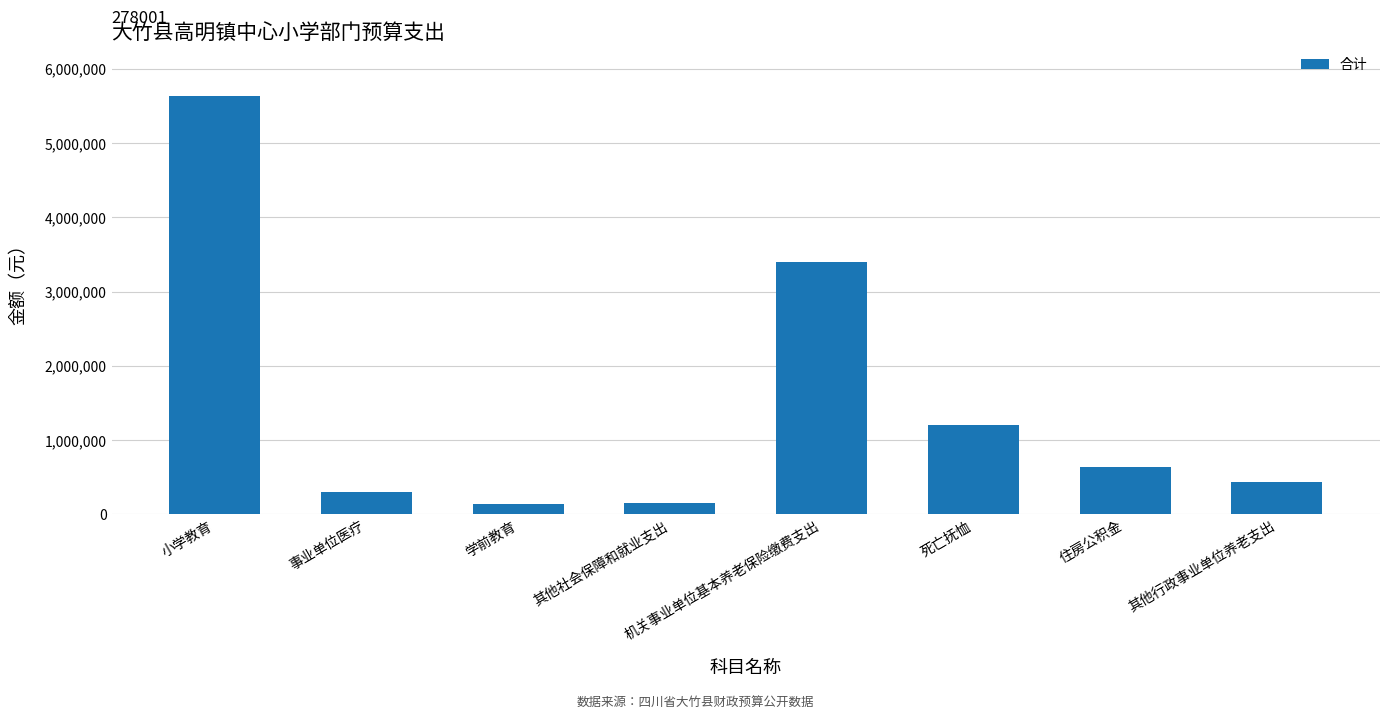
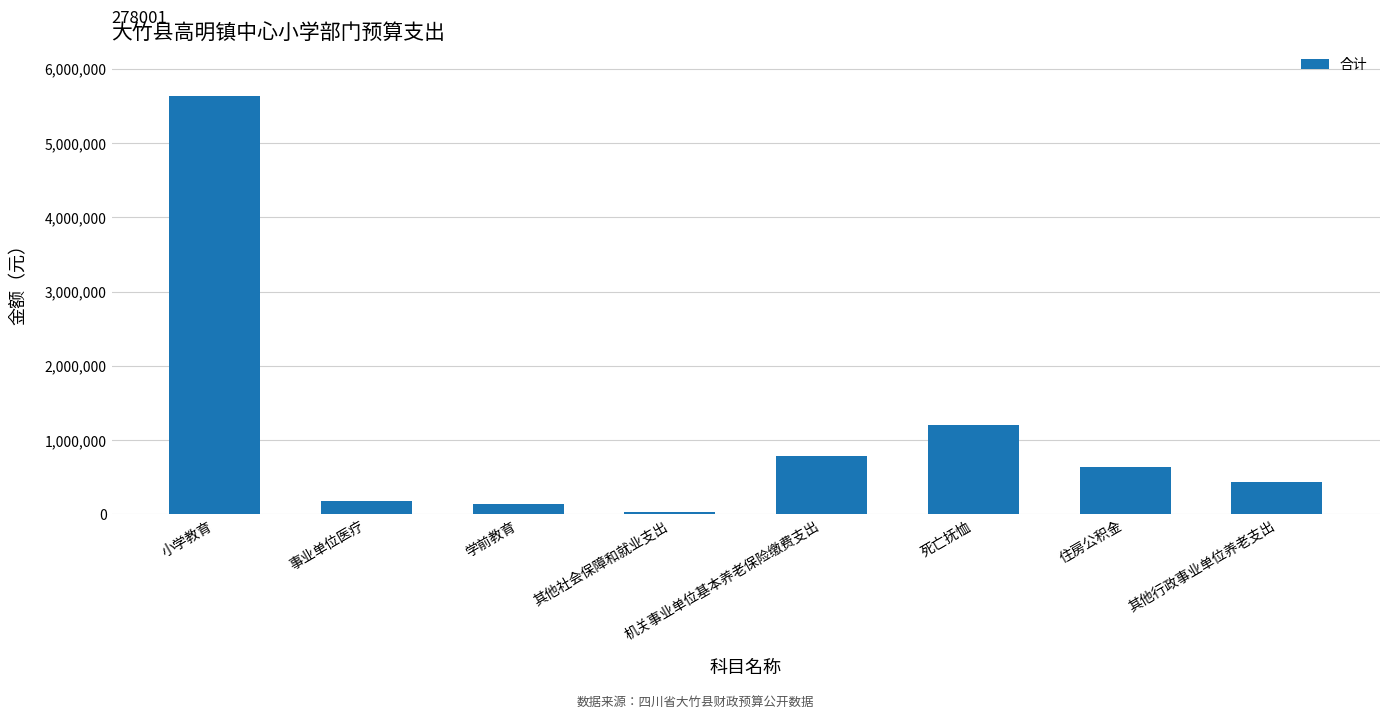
事业单位医疗: 300,000 -> 200,000
其他社会保障和就业支出: 200,000 -> 0
机关事业单位基本养老保险缴费支出: 3,400,000 -> 800,000
